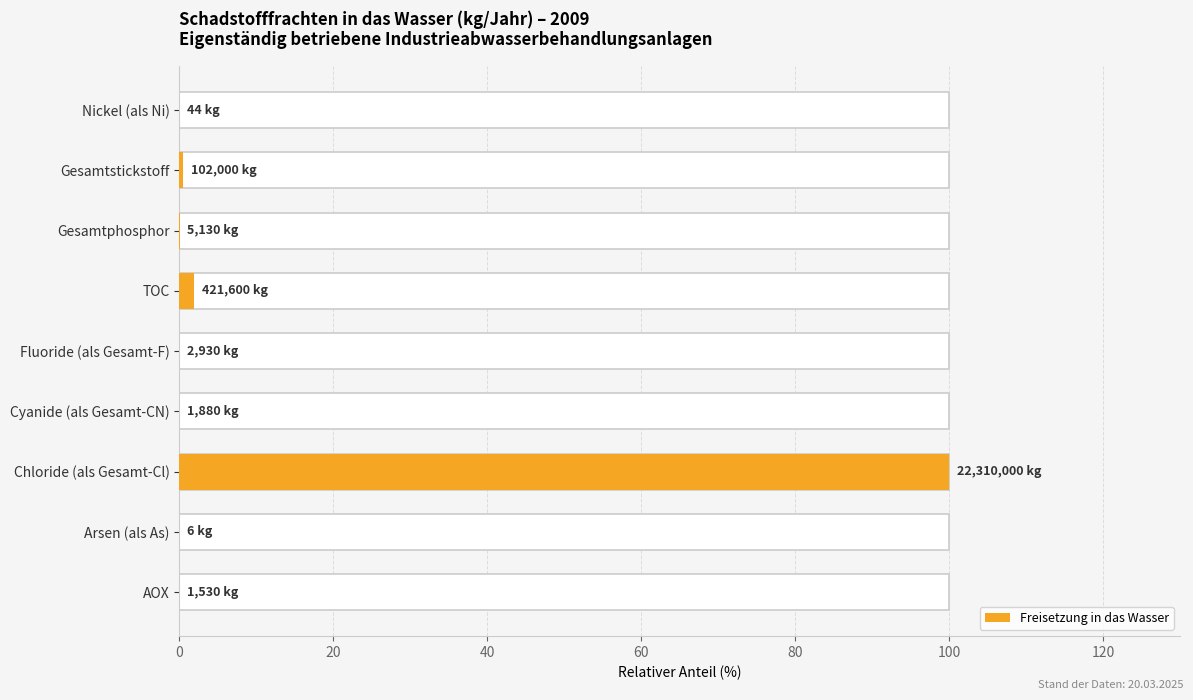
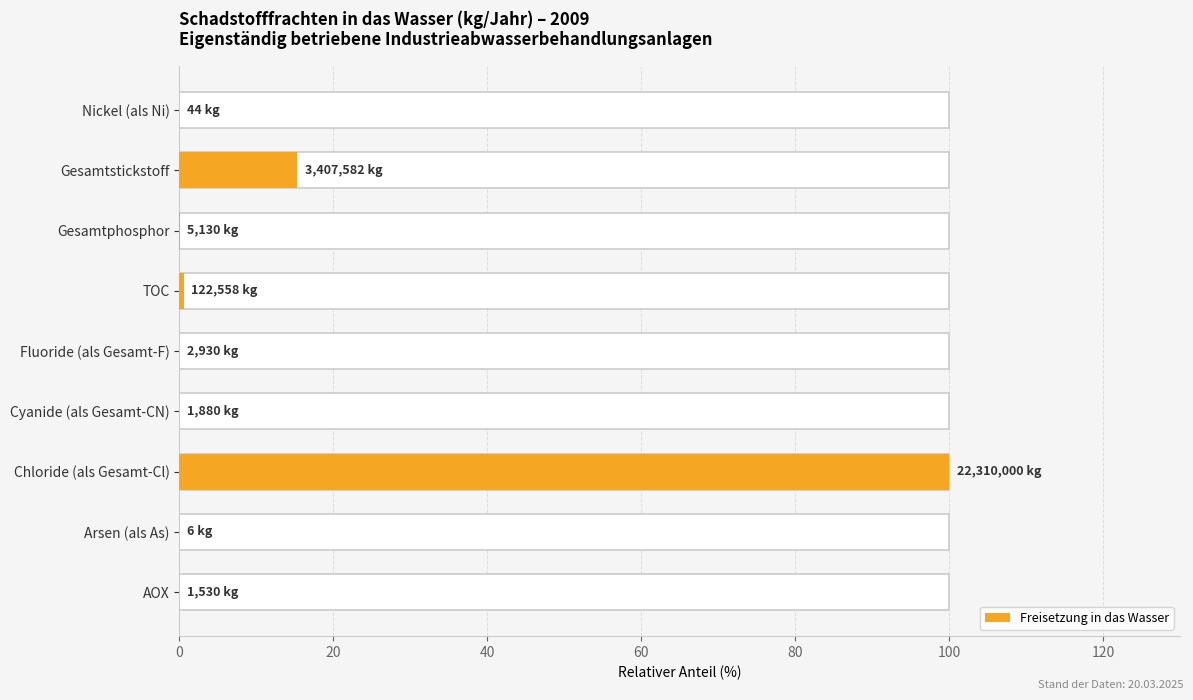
Freisetzung in das Wasser, Gesamtstickstoff: 102,000 -> 3,407,582
Freisetzung in das Wasser, TOC: 421,600 -> 122,558
